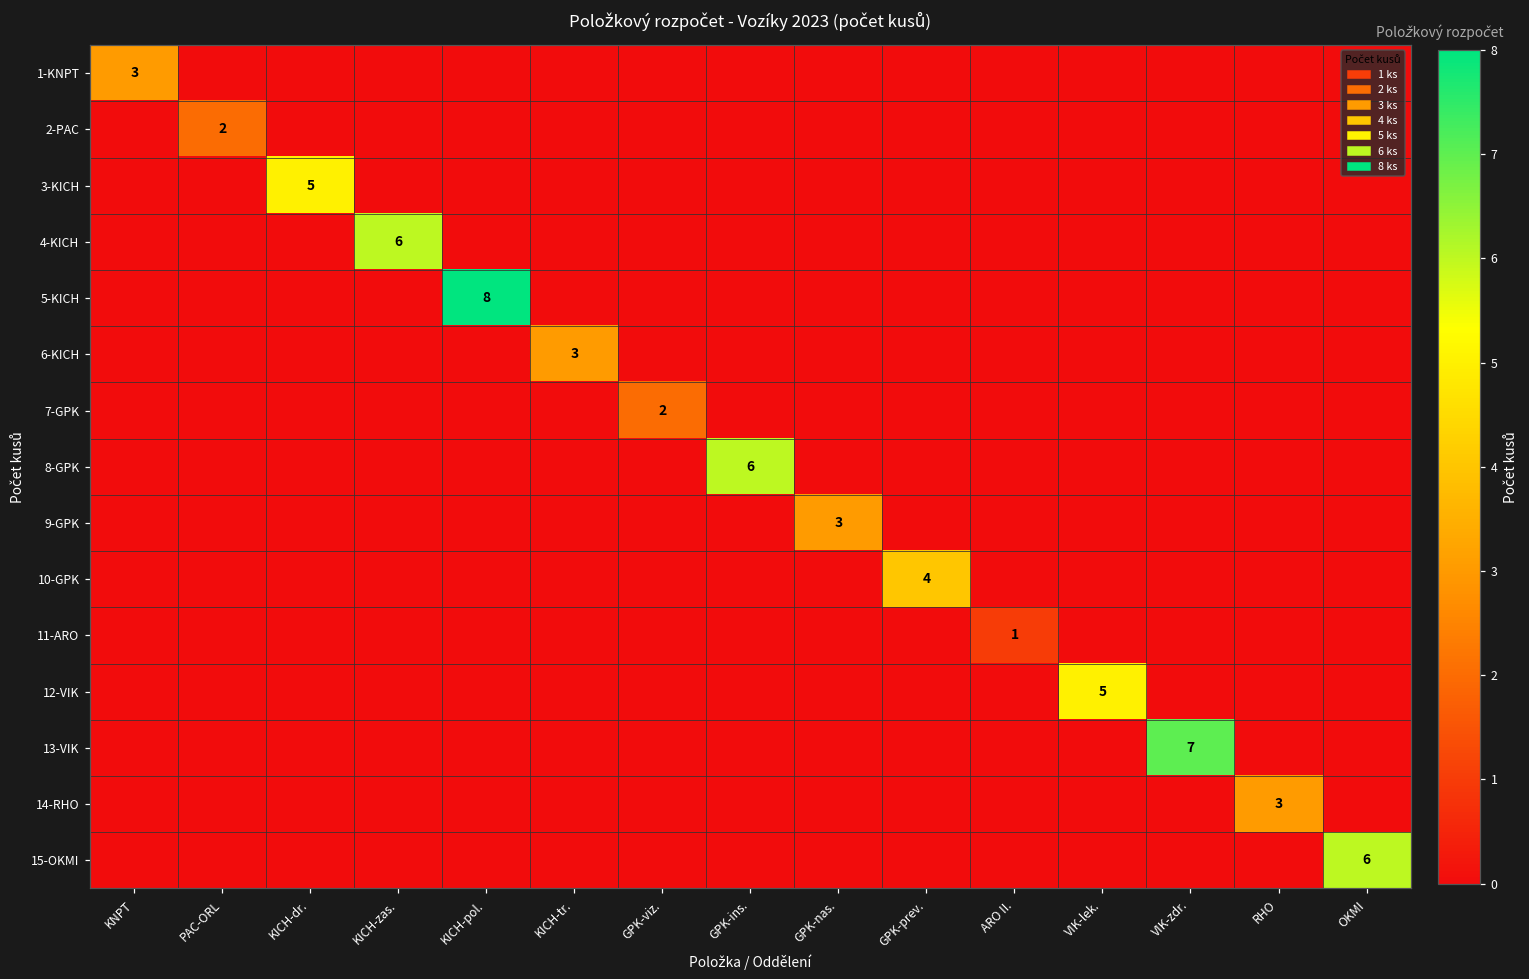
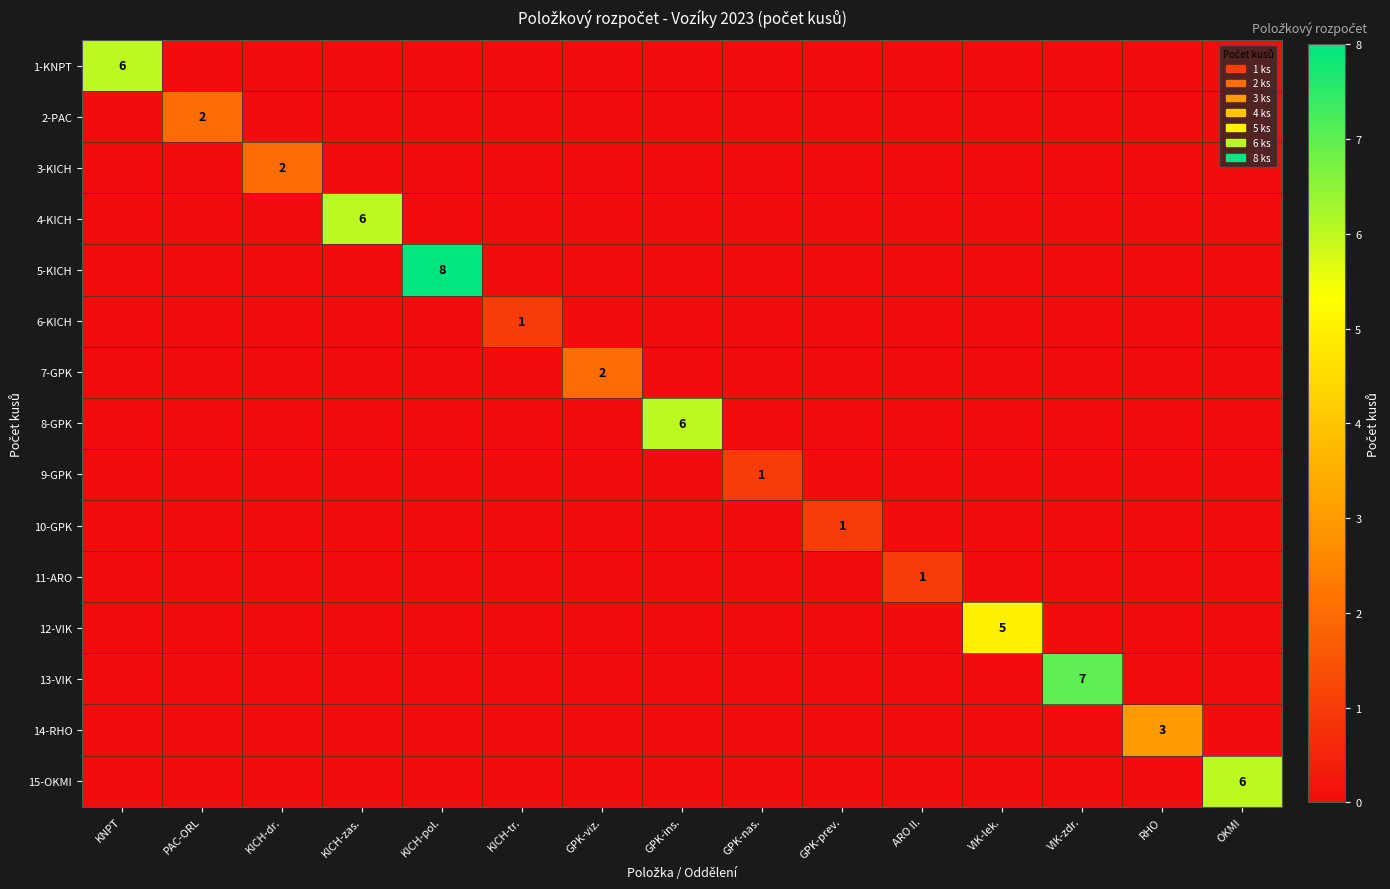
1-KNPT, KNPT: 3 -> 6
3-KICH, KICH-dr.: 5 -> 2
6-KICH, KICH-tr.: 3 -> 1
9-GPK, GPK-nas.: 3 -> 1
10-GPK, GPK-prev.: 4 -> 1
